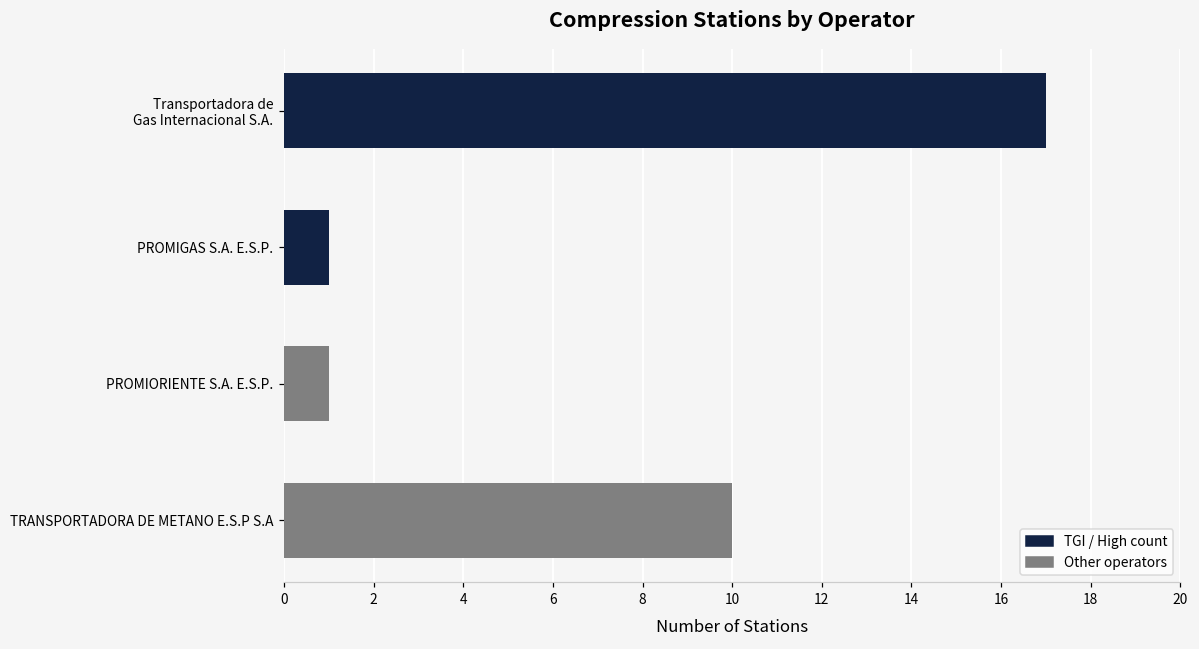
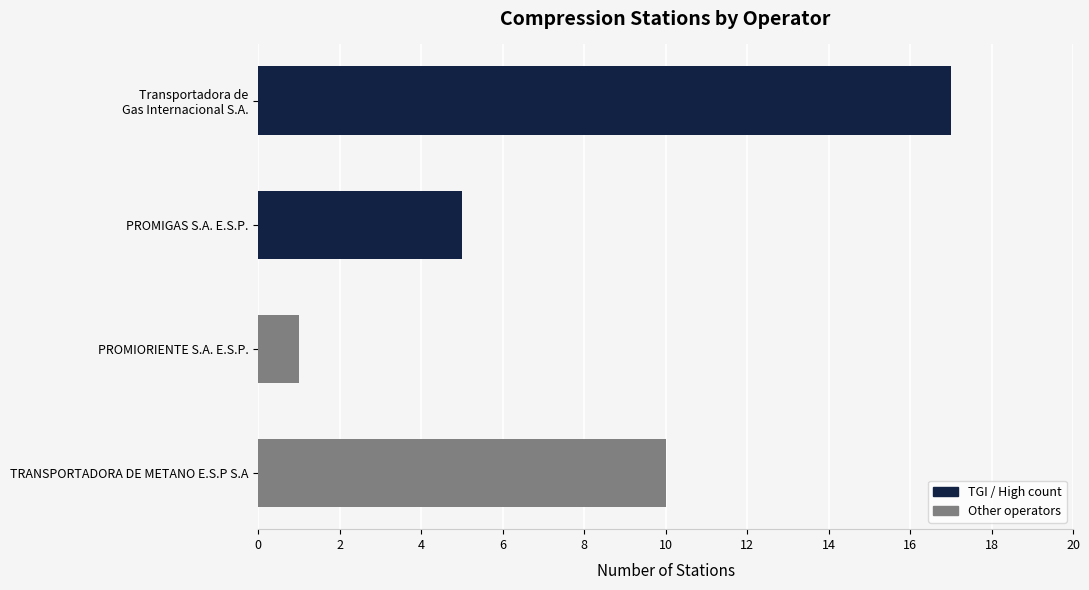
PROMIGAS S.A. E.S.P.: 1 -> 5
